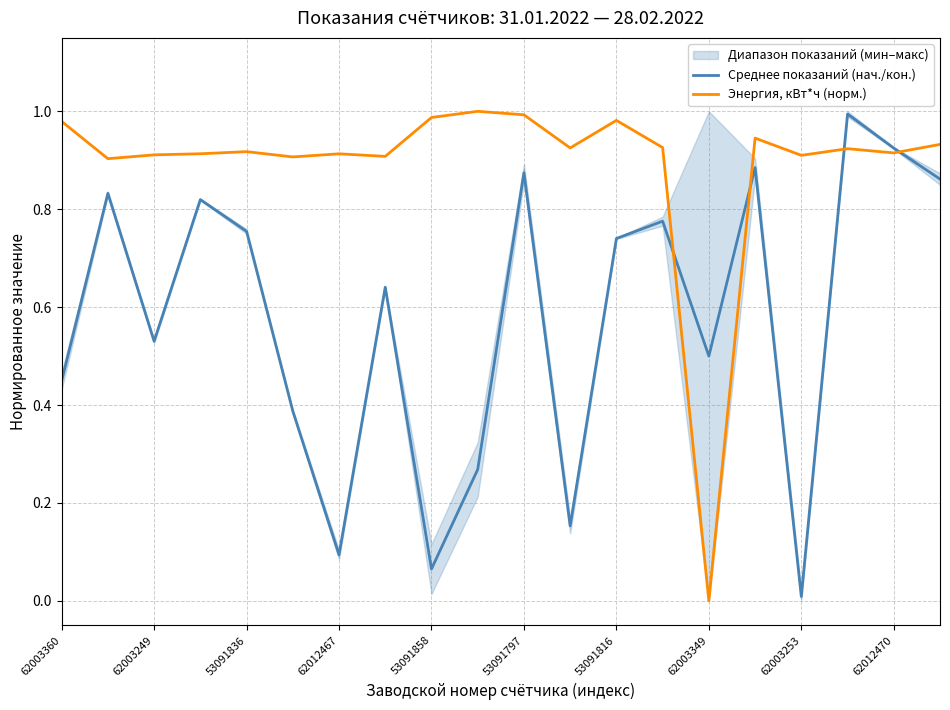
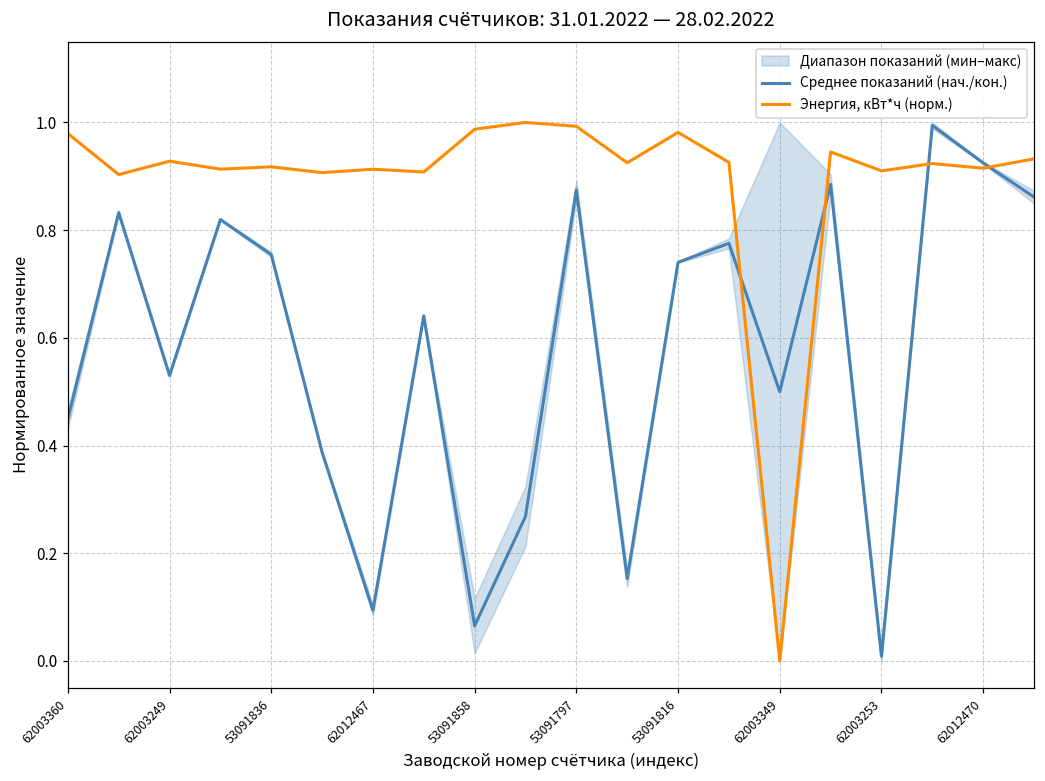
Энергия, кВт*ч (норм.), 62003249: 0.91 -> 0.93
